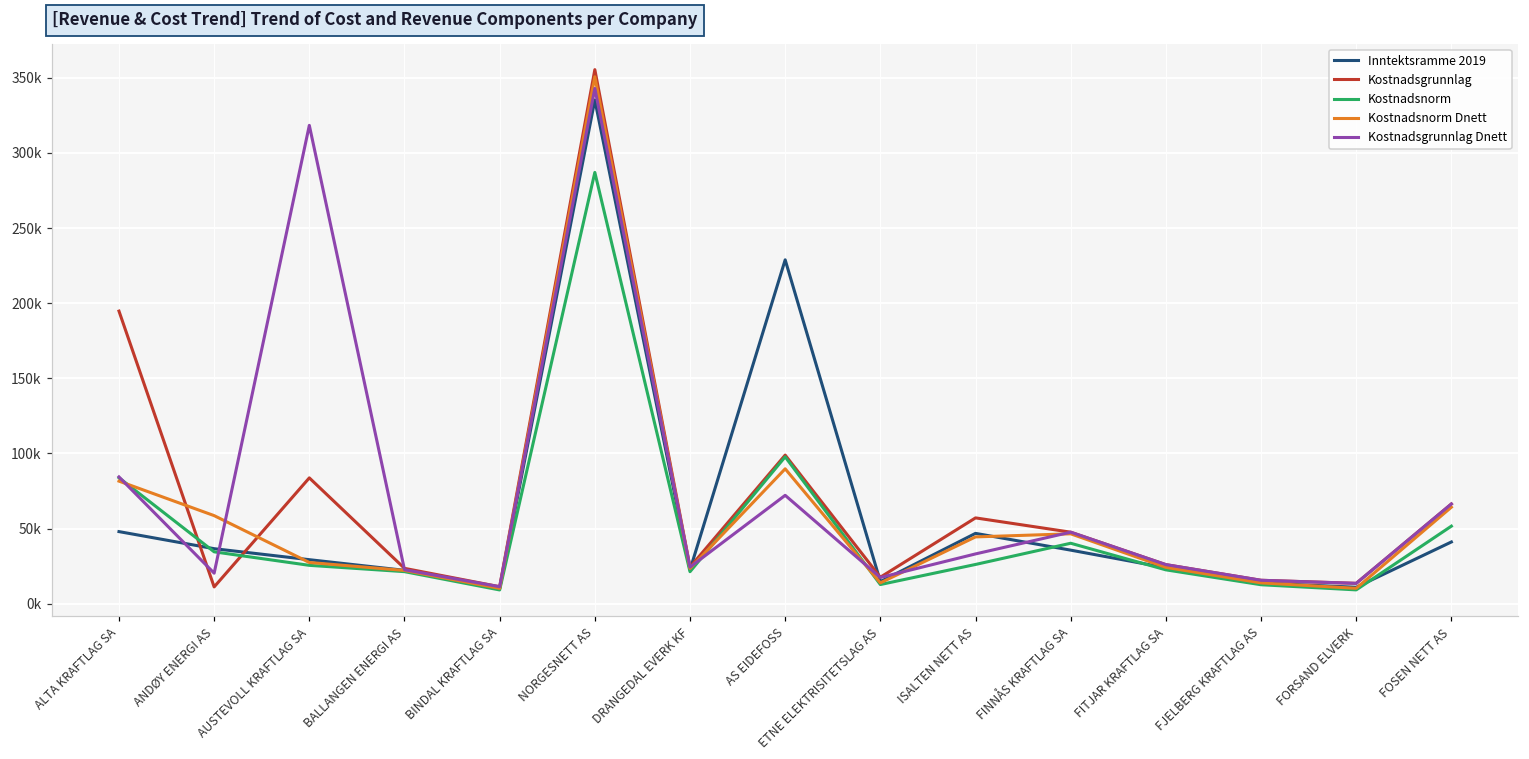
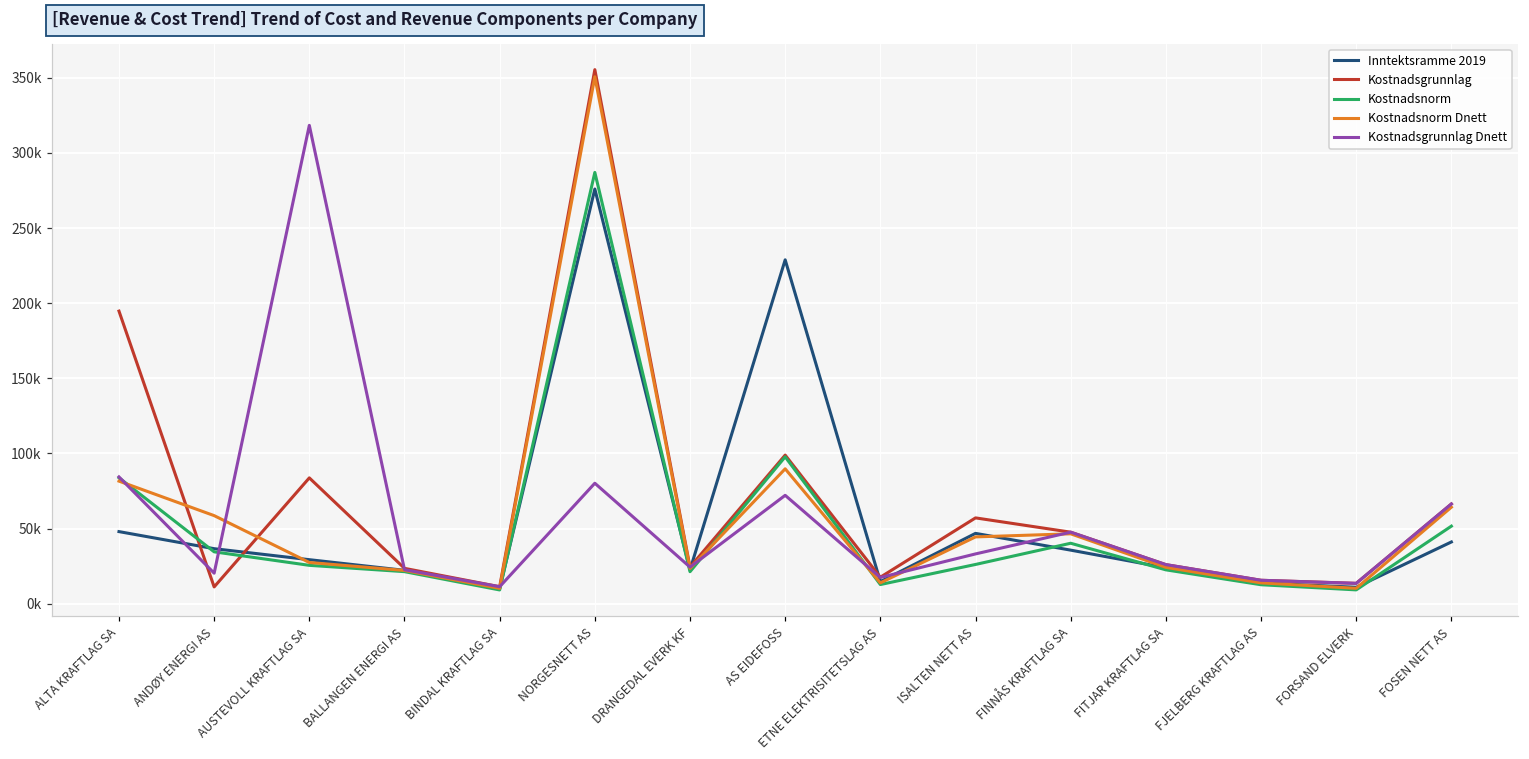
Inntektsramme 2019, NORGESNETT AS: 335000 -> 276000
Kostnadsgrunnlag Dnett, NORGESNETT AS: 343000 -> 80000
